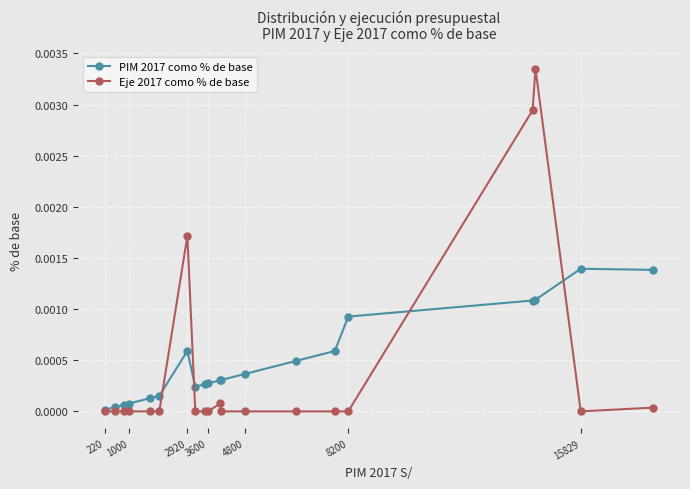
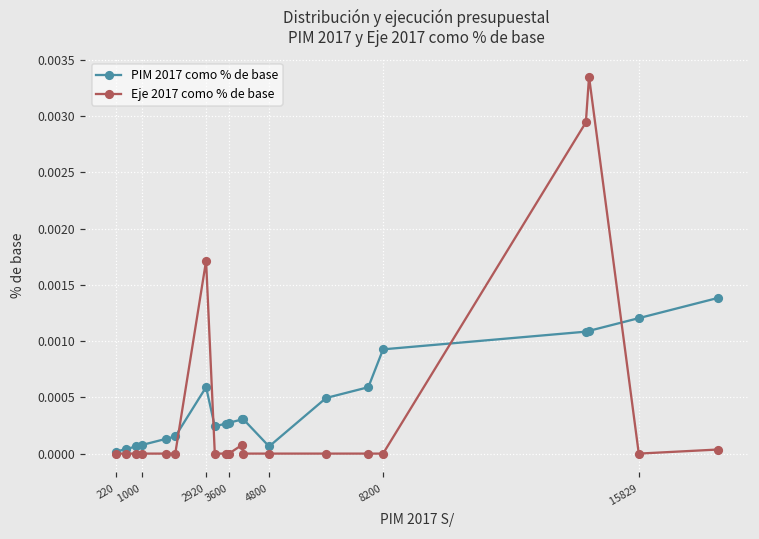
PIM 2017 como % de base, 4800: 0.00037 -> 0.00006
PIM 2017 como % de base, 15829: 0.00139 -> 0.00120
